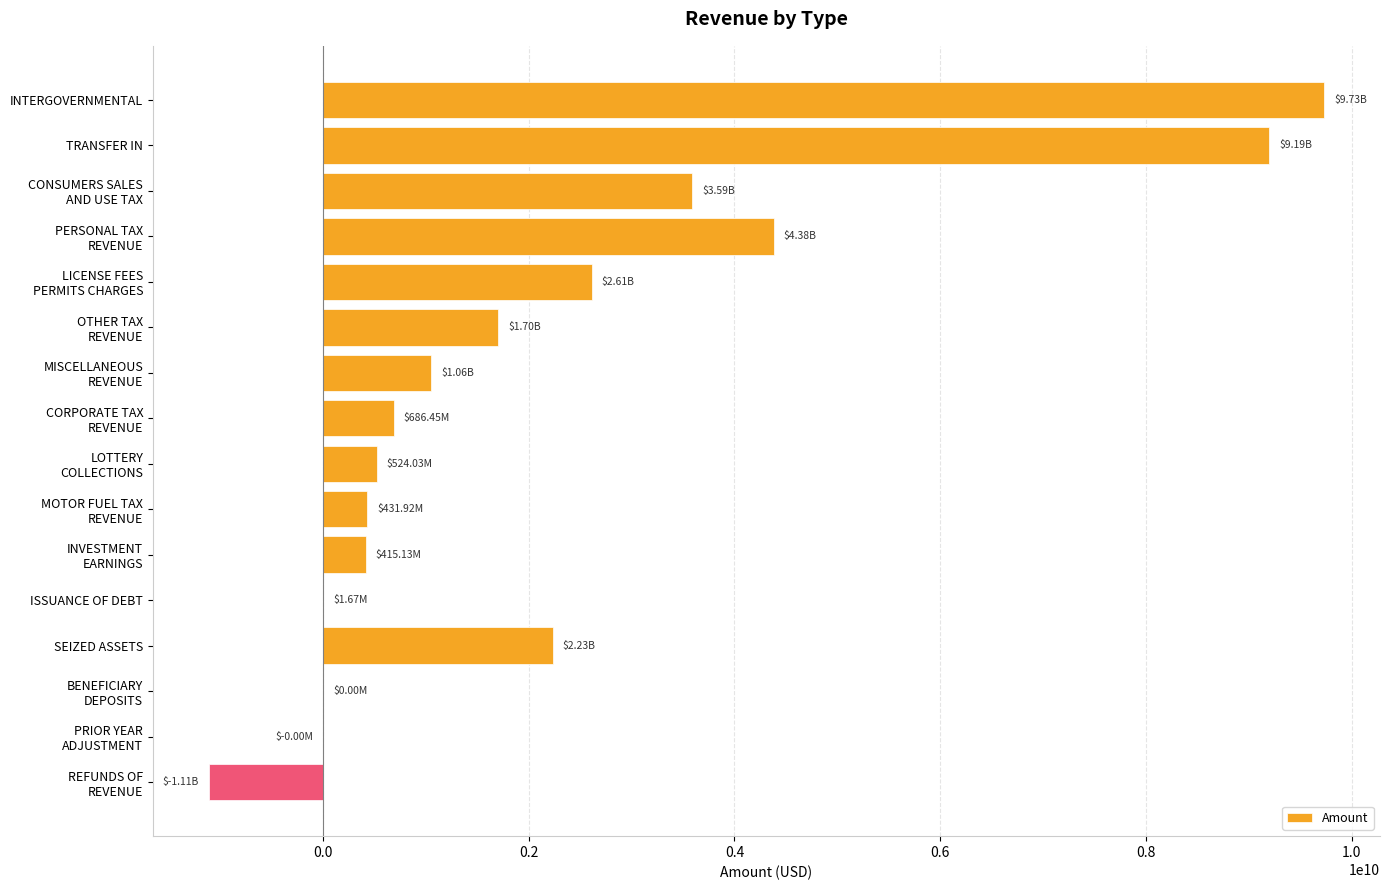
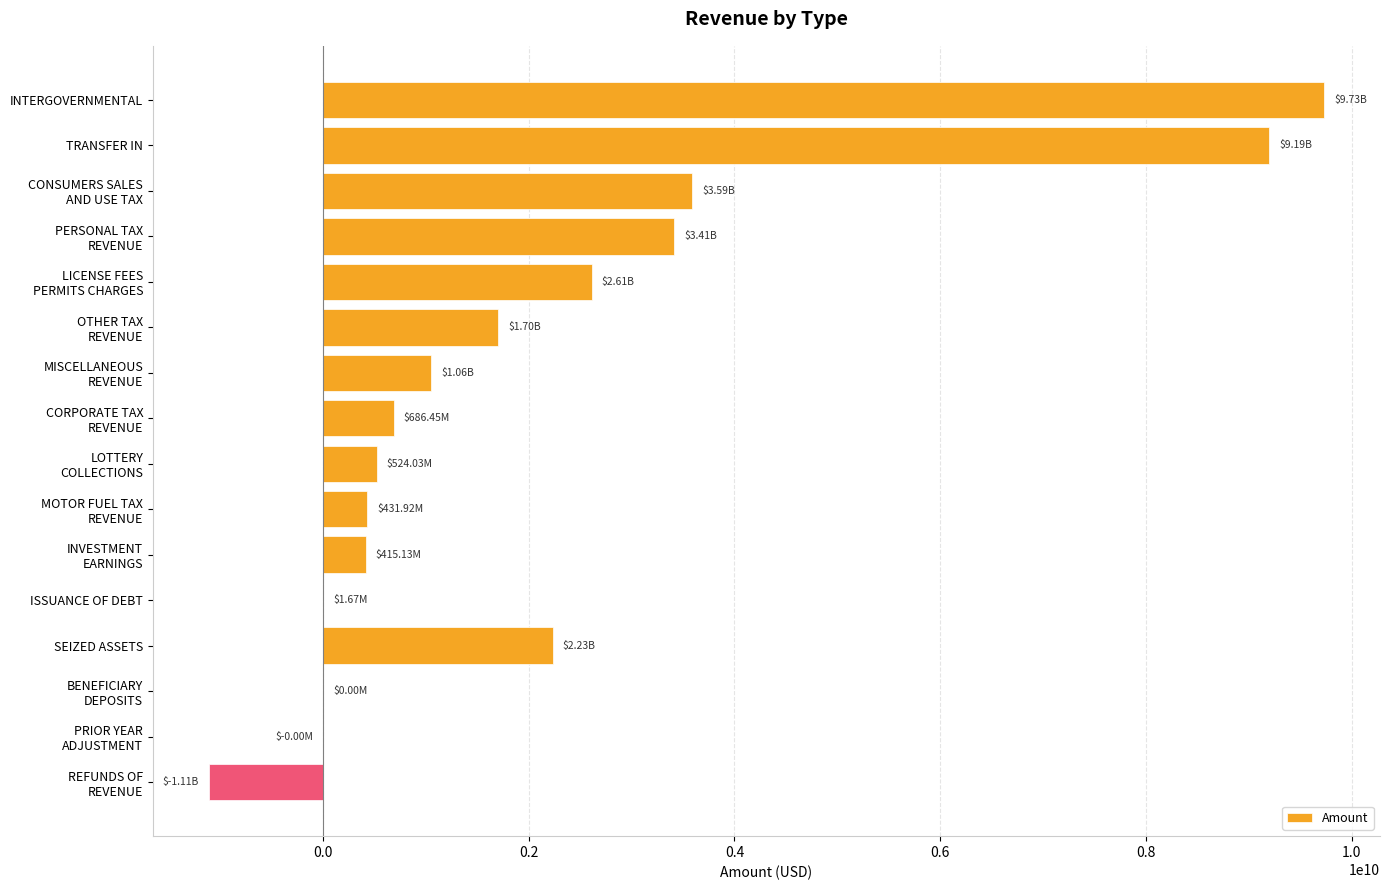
PERSONAL TAX REVENUE: $4.38B -> $3.41B
